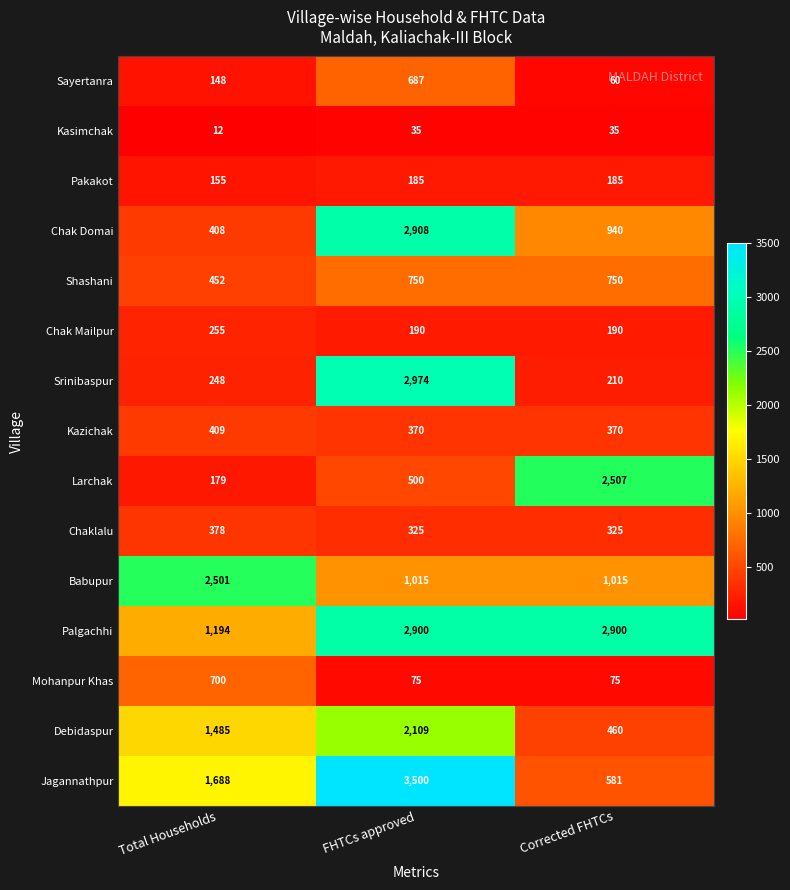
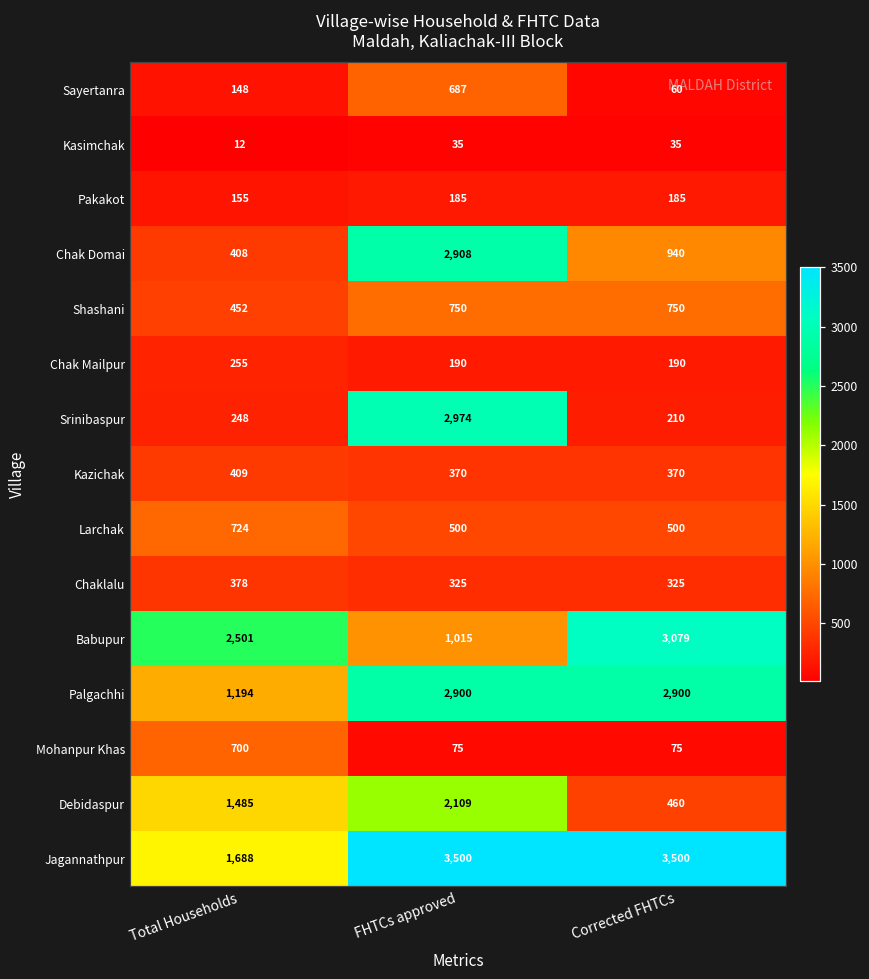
Larchak, Total Households: 179 -> 724
Larchak, Corrected FHTCs: 2,507 -> 500
Babupur, Corrected FHTCs: 1,015 -> 3,079
Jagannathpur, Corrected FHTCs: 581 -> 3,500
